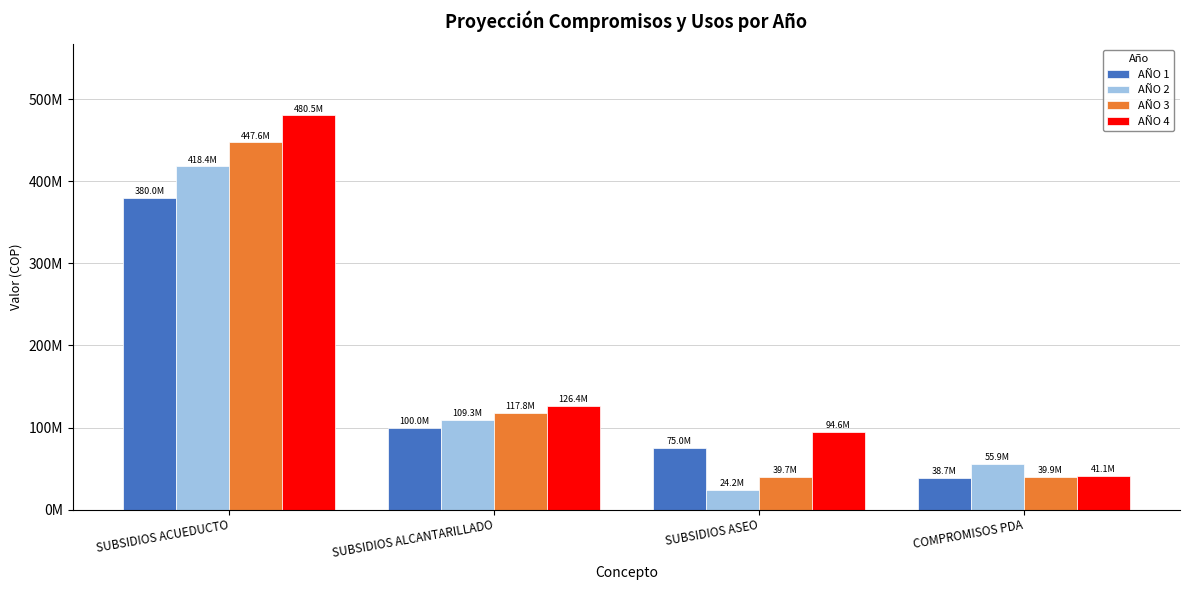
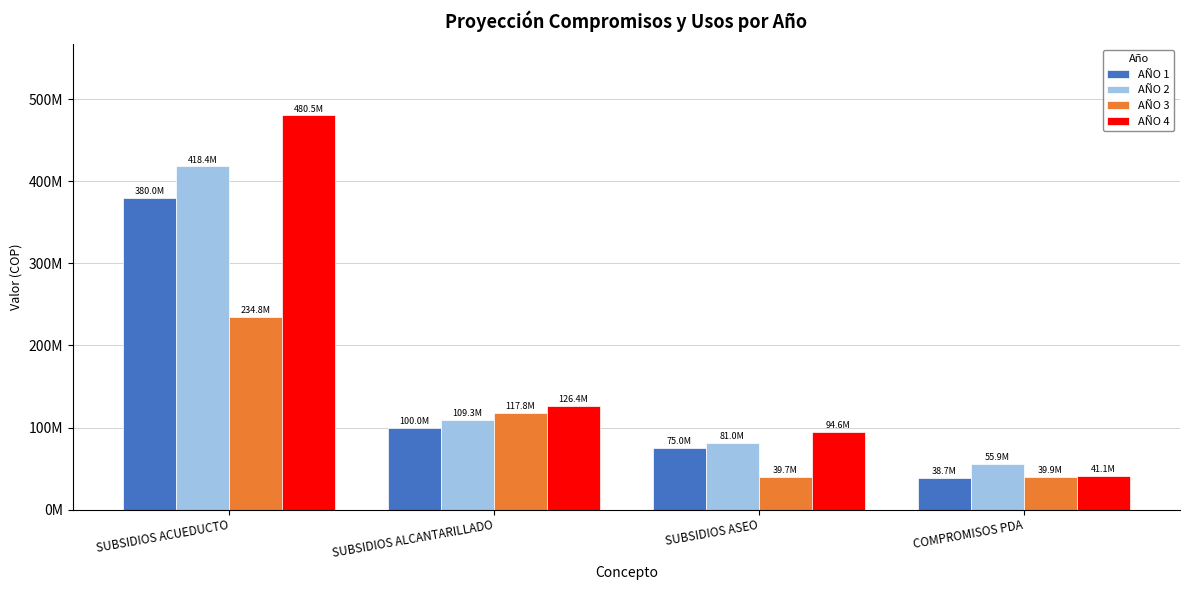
AÑO 3, SUBSIDIOS ACUEDUCTO: 447.6M -> 234.8M
AÑO 2, SUBSIDIOS ASEO: 24.2M -> 81.0M
